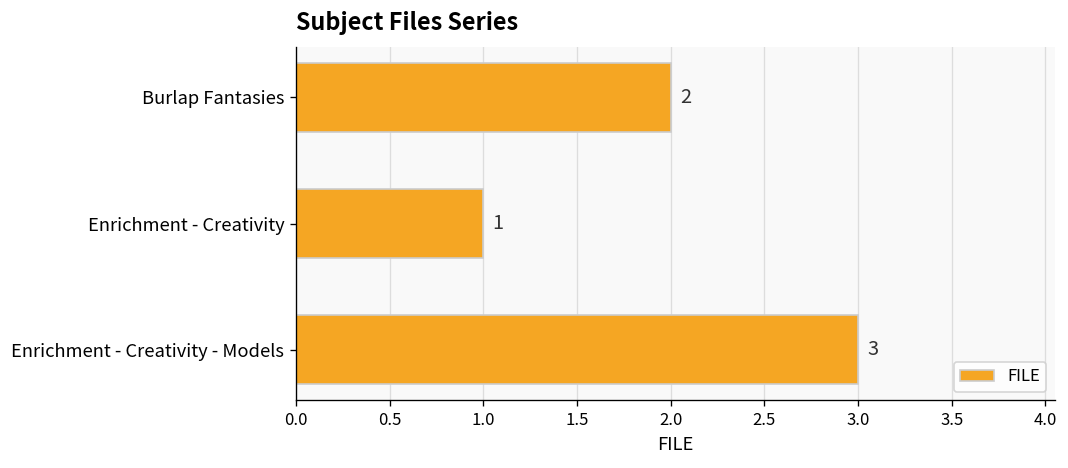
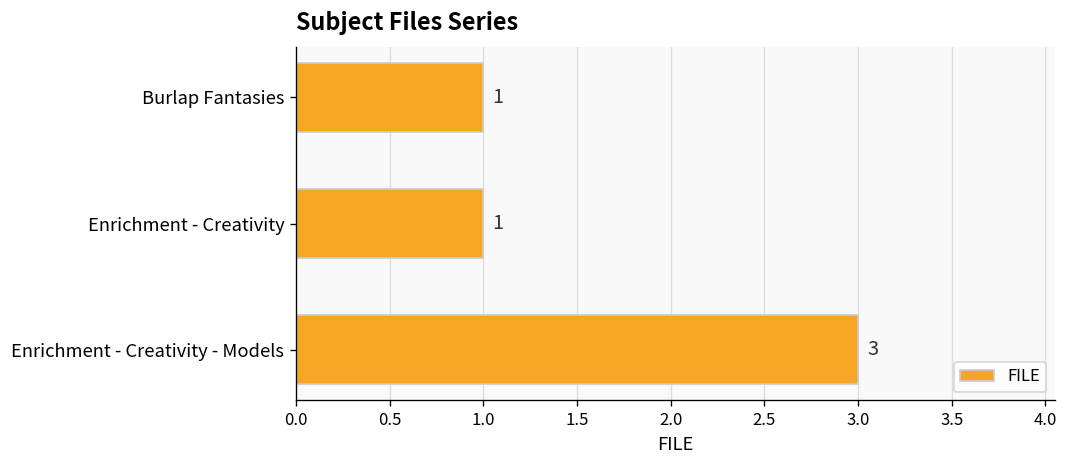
Burlap Fantasies: 2 -> 1
